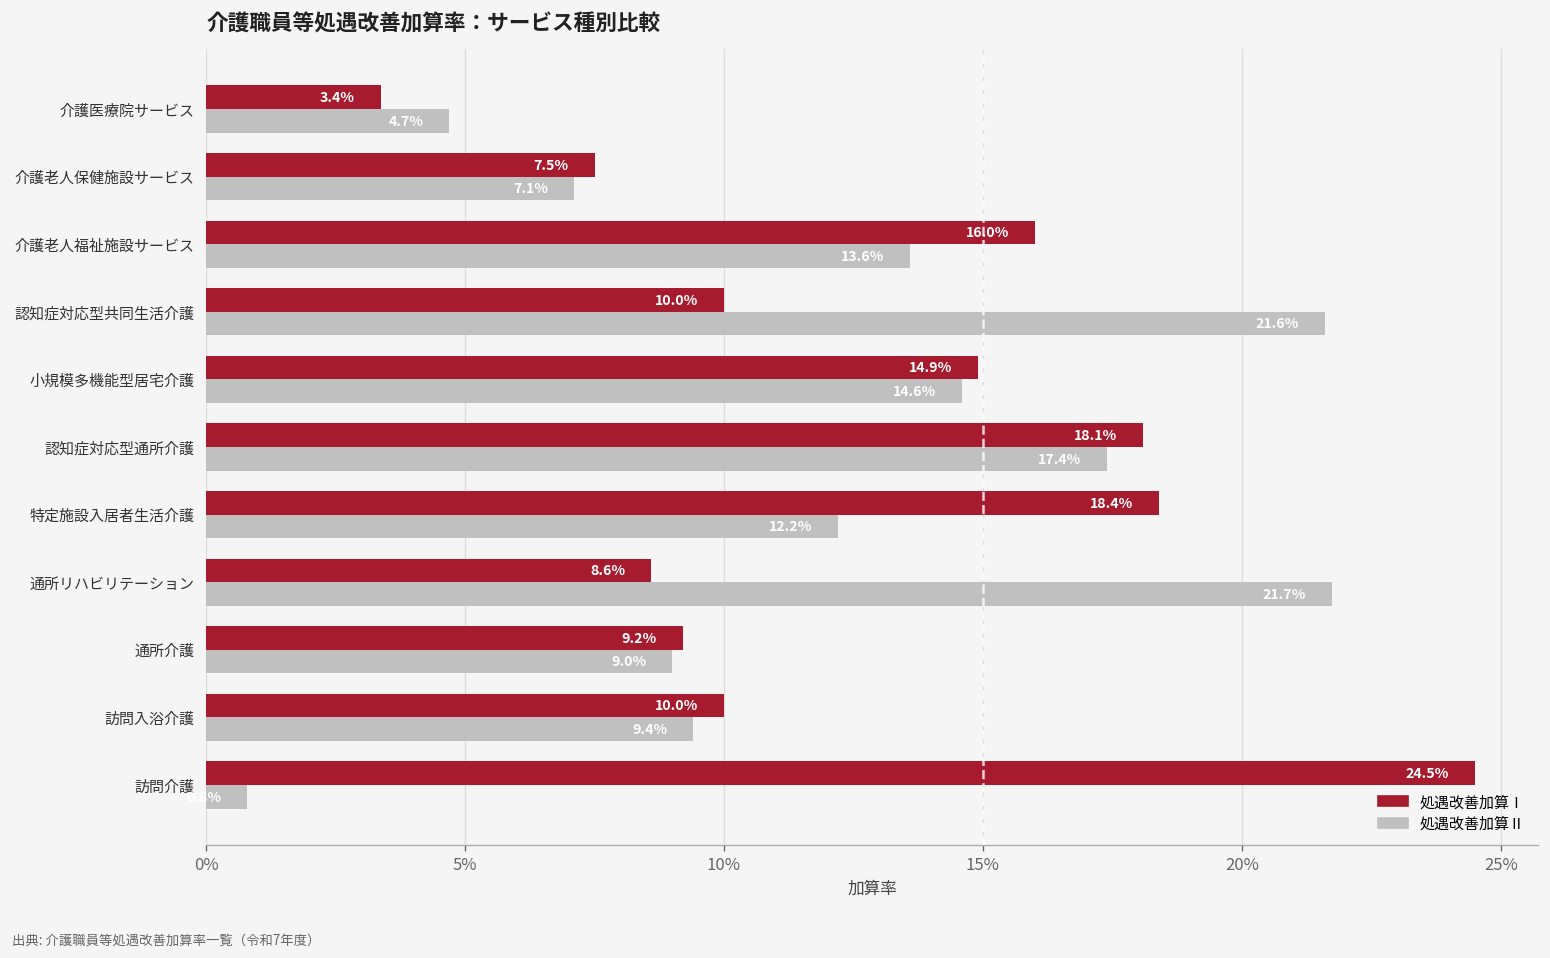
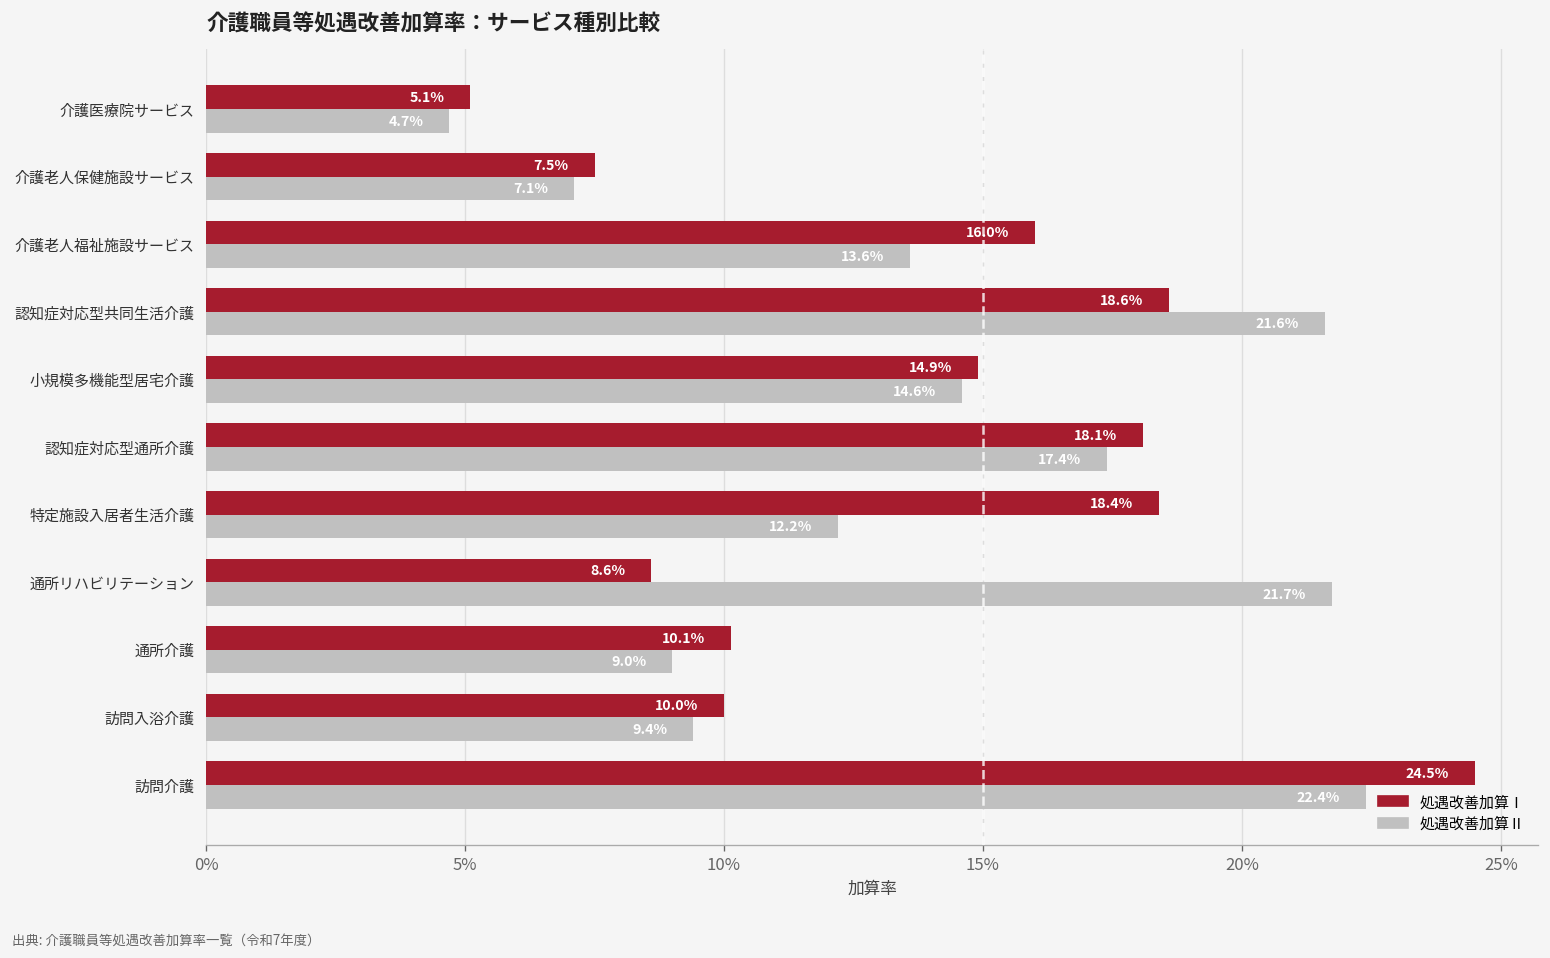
処遇改善加算Ⅰ, 介護医療院サービス: 3.4% -> 5.1%
処遇改善加算Ⅰ, 認知症対応型共同生活介護: 10.0% -> 18.6%
処遇改善加算Ⅰ, 通所介護: 9.2% -> 10.1%
処遇改善加算Ⅱ, 訪問介護: 0.8% -> 22.4%
